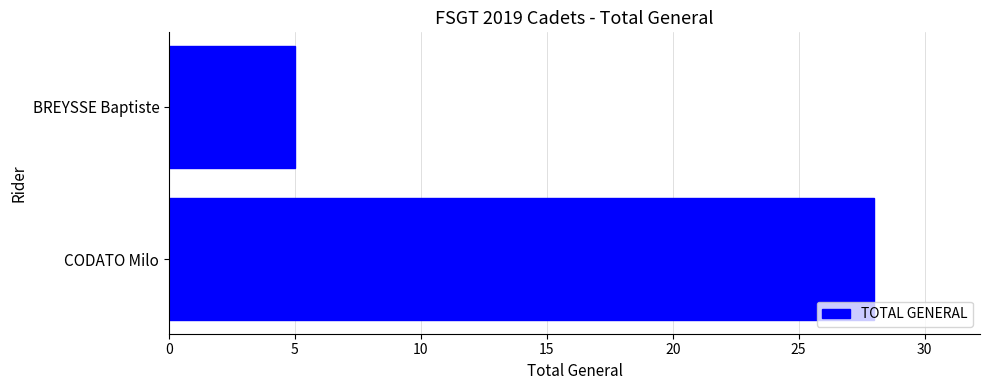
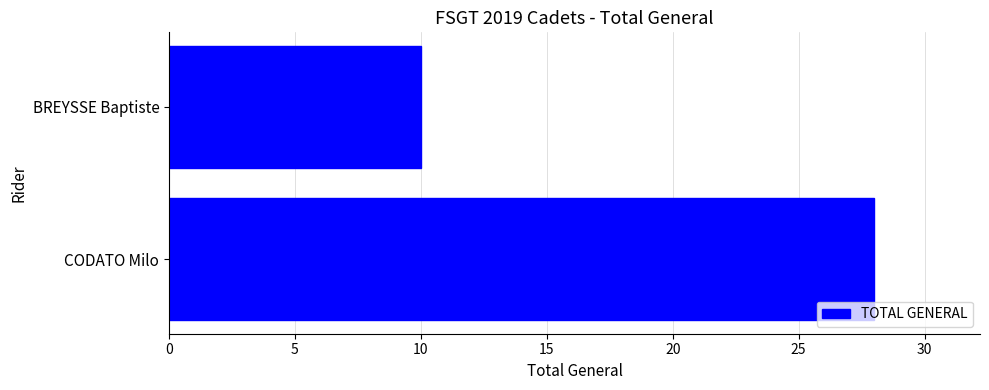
BREYSSE Baptiste: 5 -> 10
